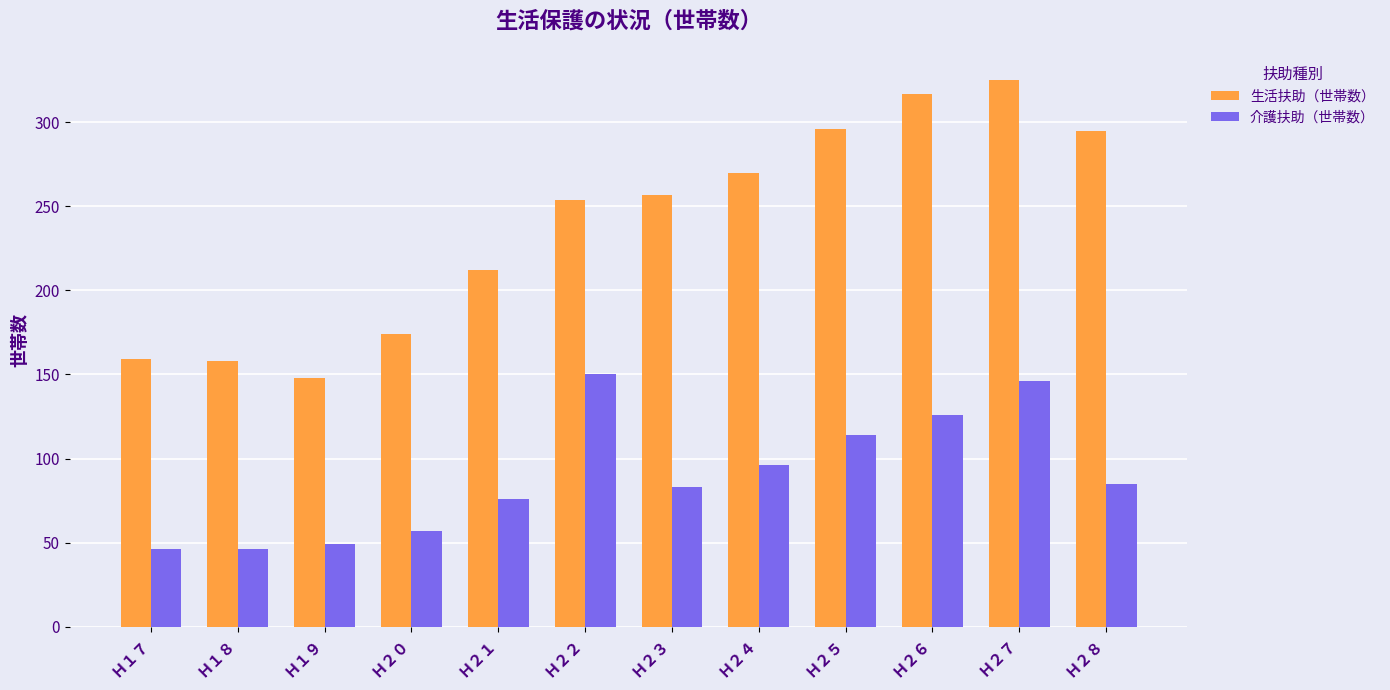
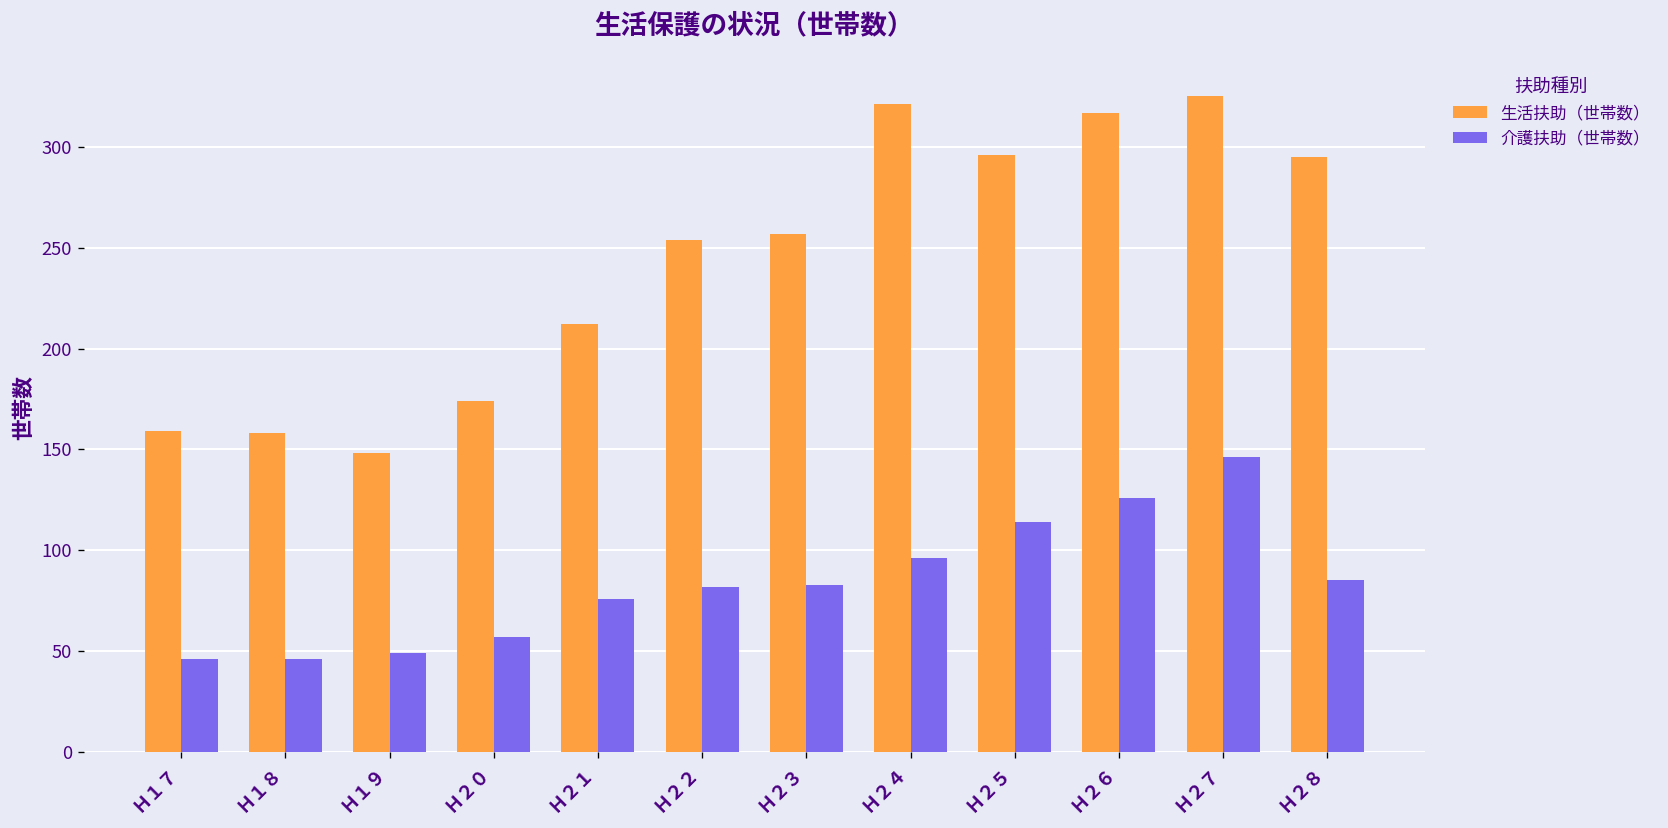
介護扶助（世帯数）, Ｈ２２: 150 -> 82
生活扶助（世帯数）, Ｈ２４: 270 -> 321
